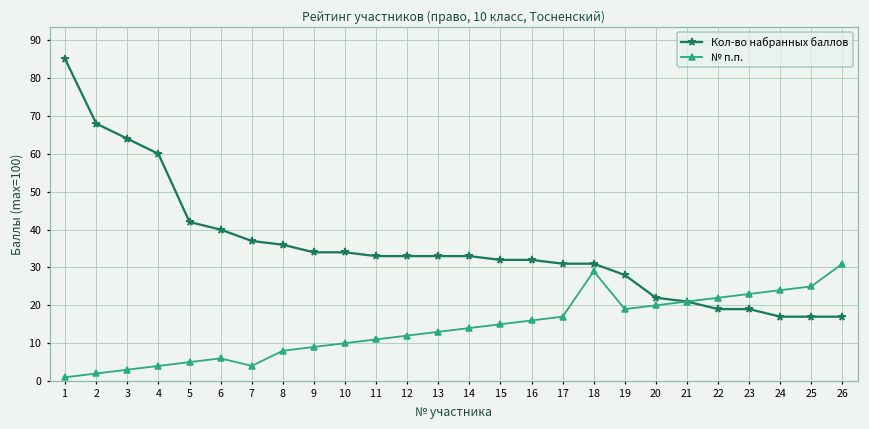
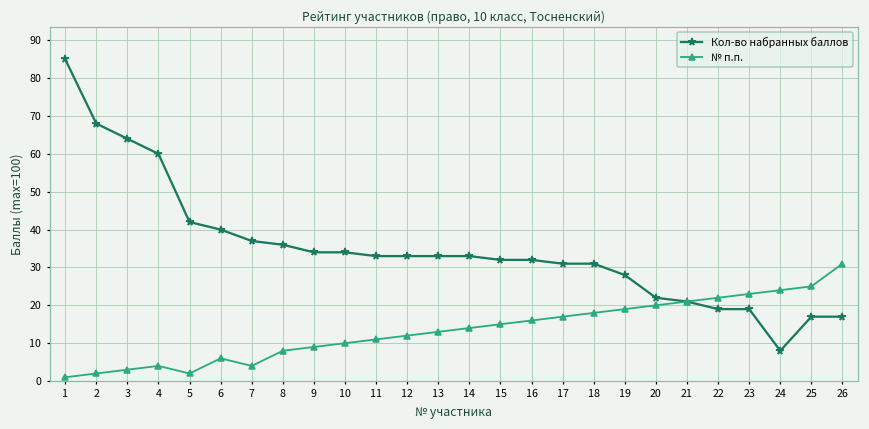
№ п.п., 5: 5 -> 2
№ п.п., 18: 29 -> 18
Кол-во набранных баллов, 24: 17 -> 8
